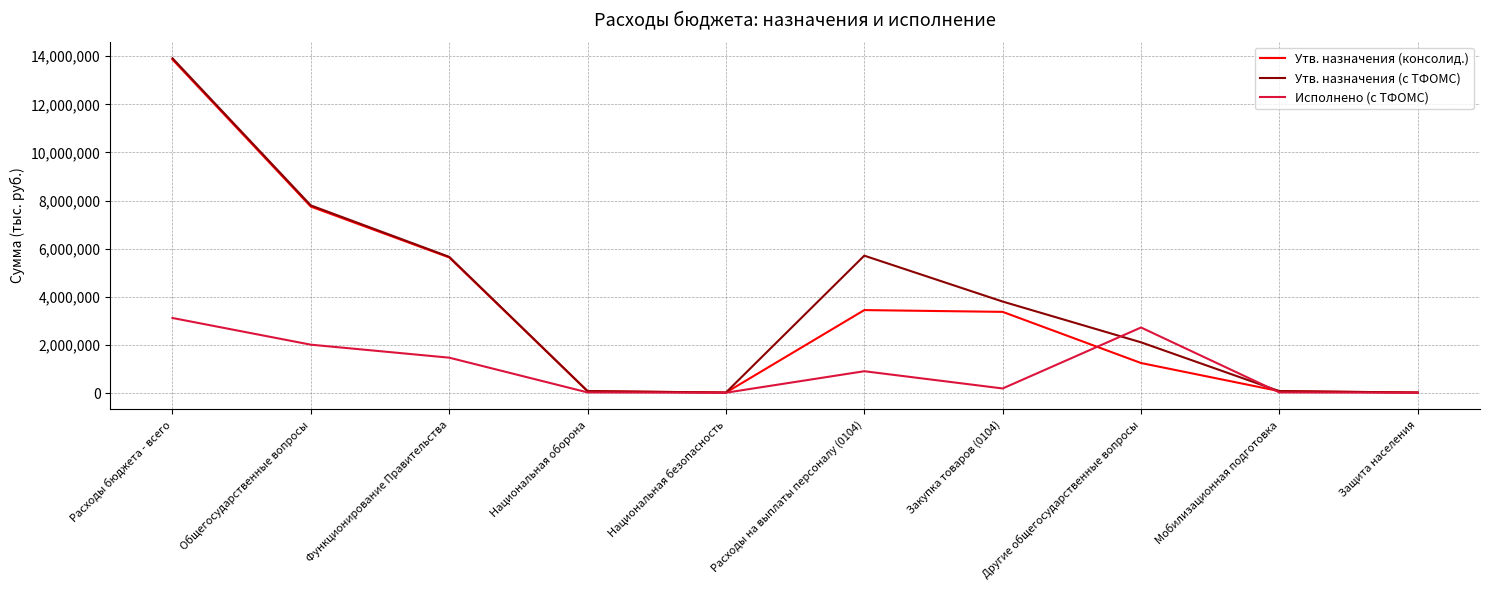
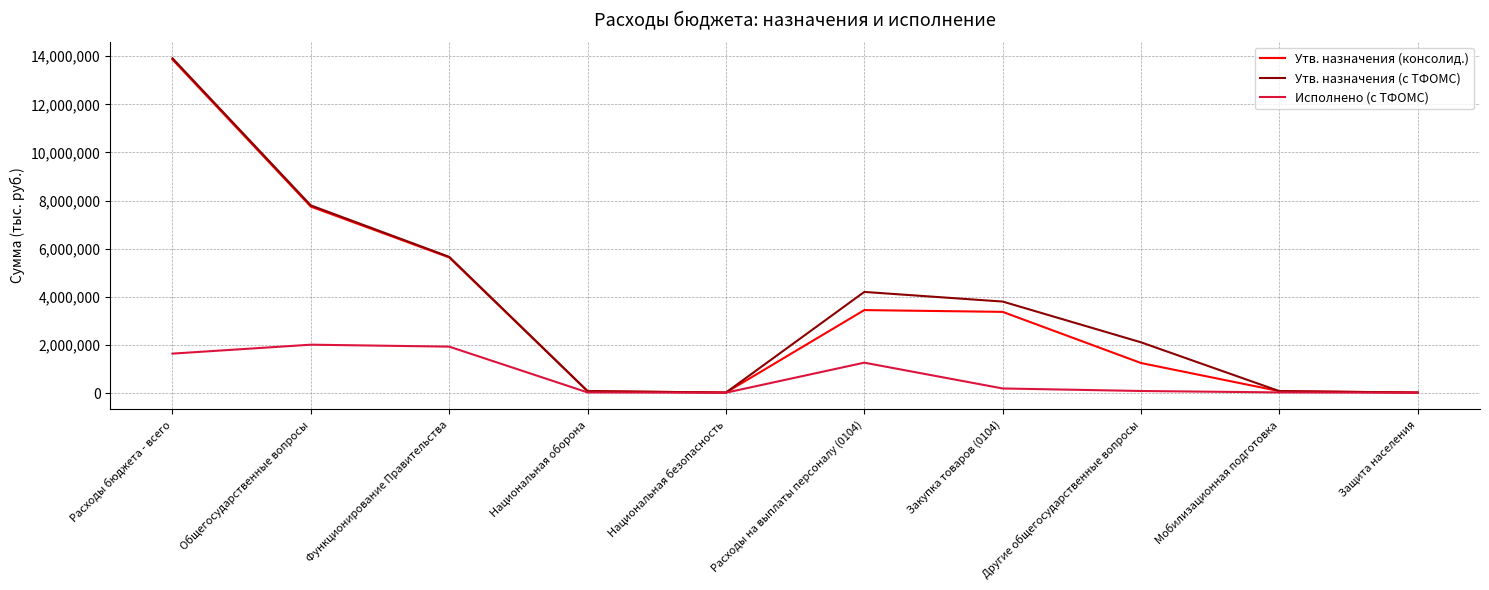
Исполнено (с ТФОМС), Расходы бюджета - всего: 3,100,000 -> 1,600,000
Исполнено (с ТФОМС), Функционирование Правительства: 1,500,000 -> 1,900,000
Утв. назначения (с ТФОМС), Расходы на выплаты персоналу (0104): 5,700,000 -> 4,200,000
Исполнено (с ТФОМС), Расходы на выплаты персоналу (0104): 900,000 -> 1,300,000
Исполнено (с ТФОМС), Другие общегосударственные вопросы: 2,700,000 -> 100,000
